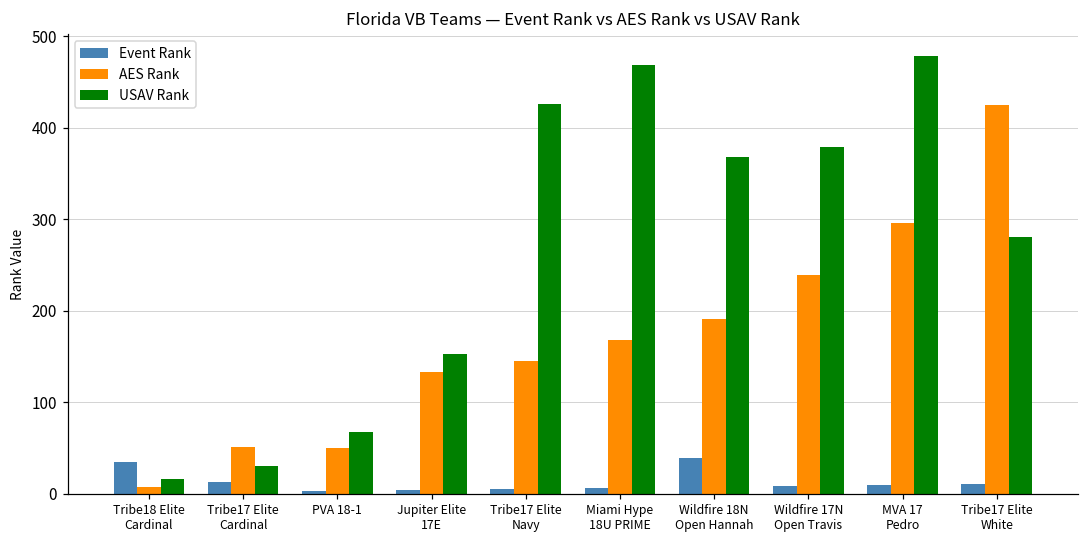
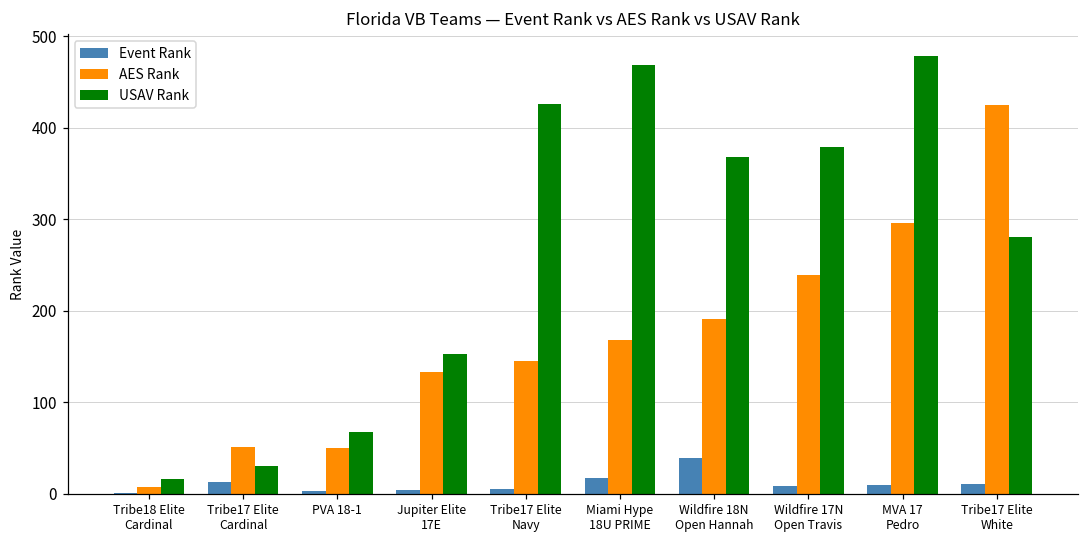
Event Rank, Tribe18 Elite Cardinal: 30 -> 0
Event Rank, Miami Hype 18U PRIME: 10 -> 20
